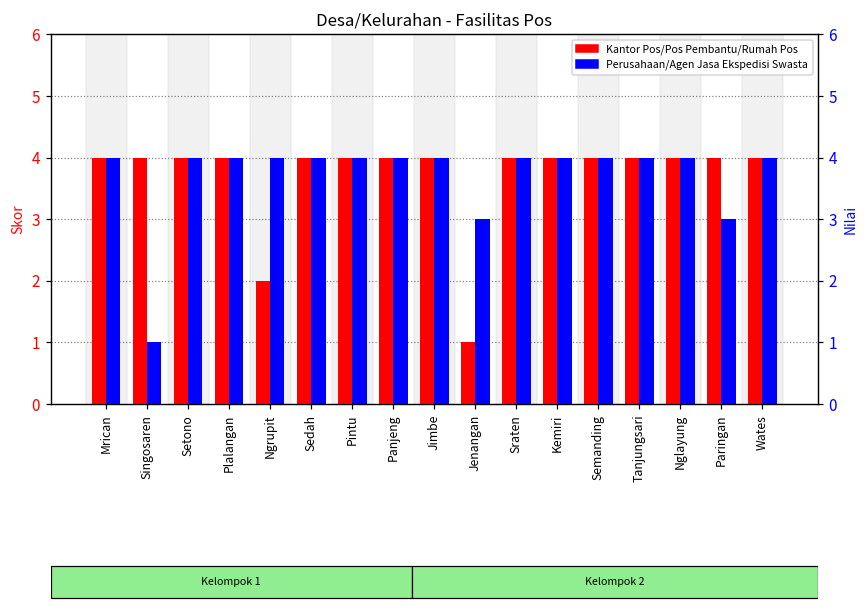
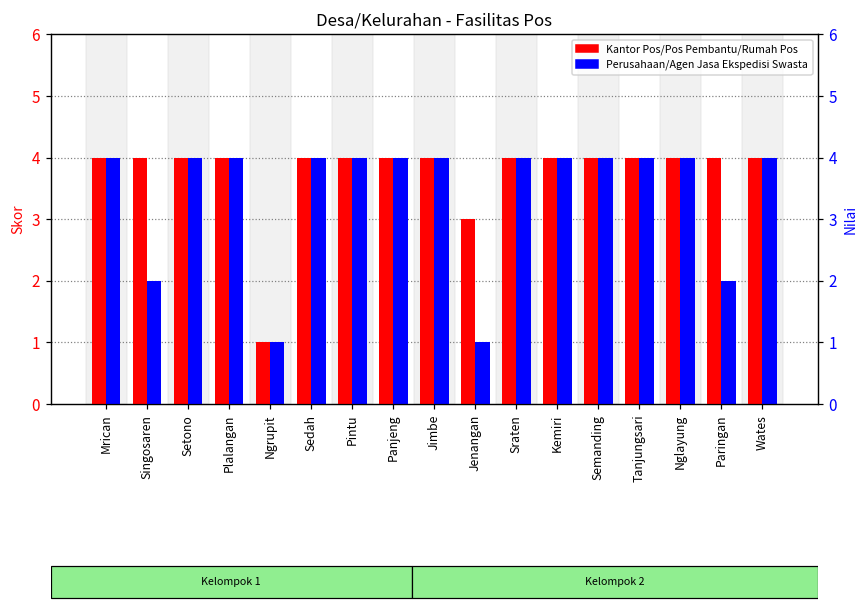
Perusahaan/Agen Jasa Ekspedisi Swasta, Singosaren: 1 -> 2
Kantor Pos/Pos Pembantu/Rumah Pos, Ngrupit: 2 -> 1
Perusahaan/Agen Jasa Ekspedisi Swasta, Ngrupit: 4 -> 1
Kantor Pos/Pos Pembantu/Rumah Pos, Jenangan: 1 -> 3
Perusahaan/Agen Jasa Ekspedisi Swasta, Jenangan: 3 -> 1
Perusahaan/Agen Jasa Ekspedisi Swasta, Paringan: 3 -> 2
